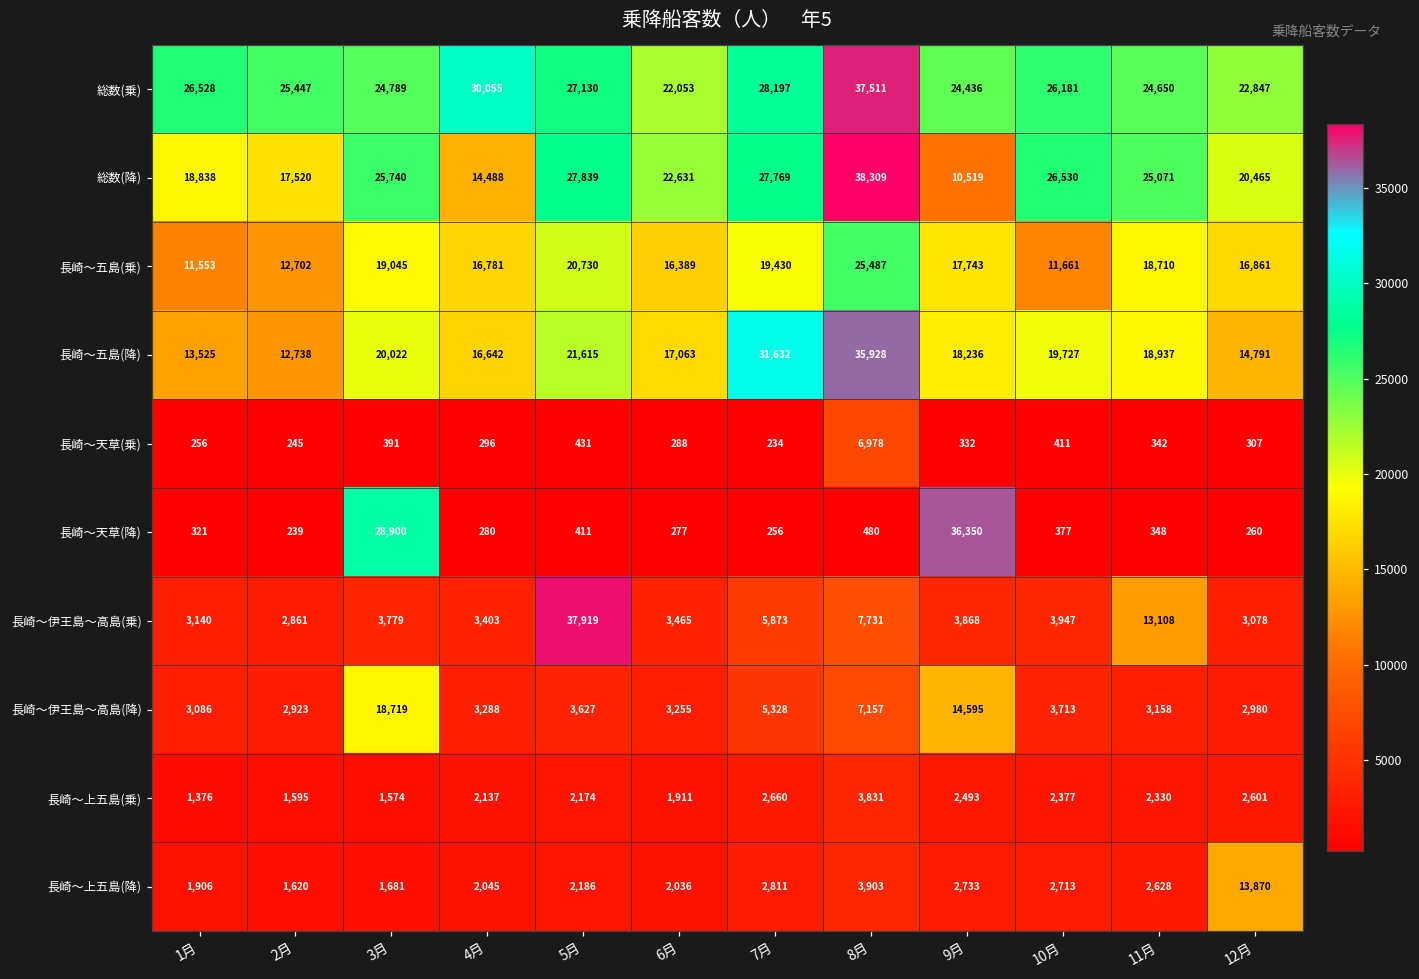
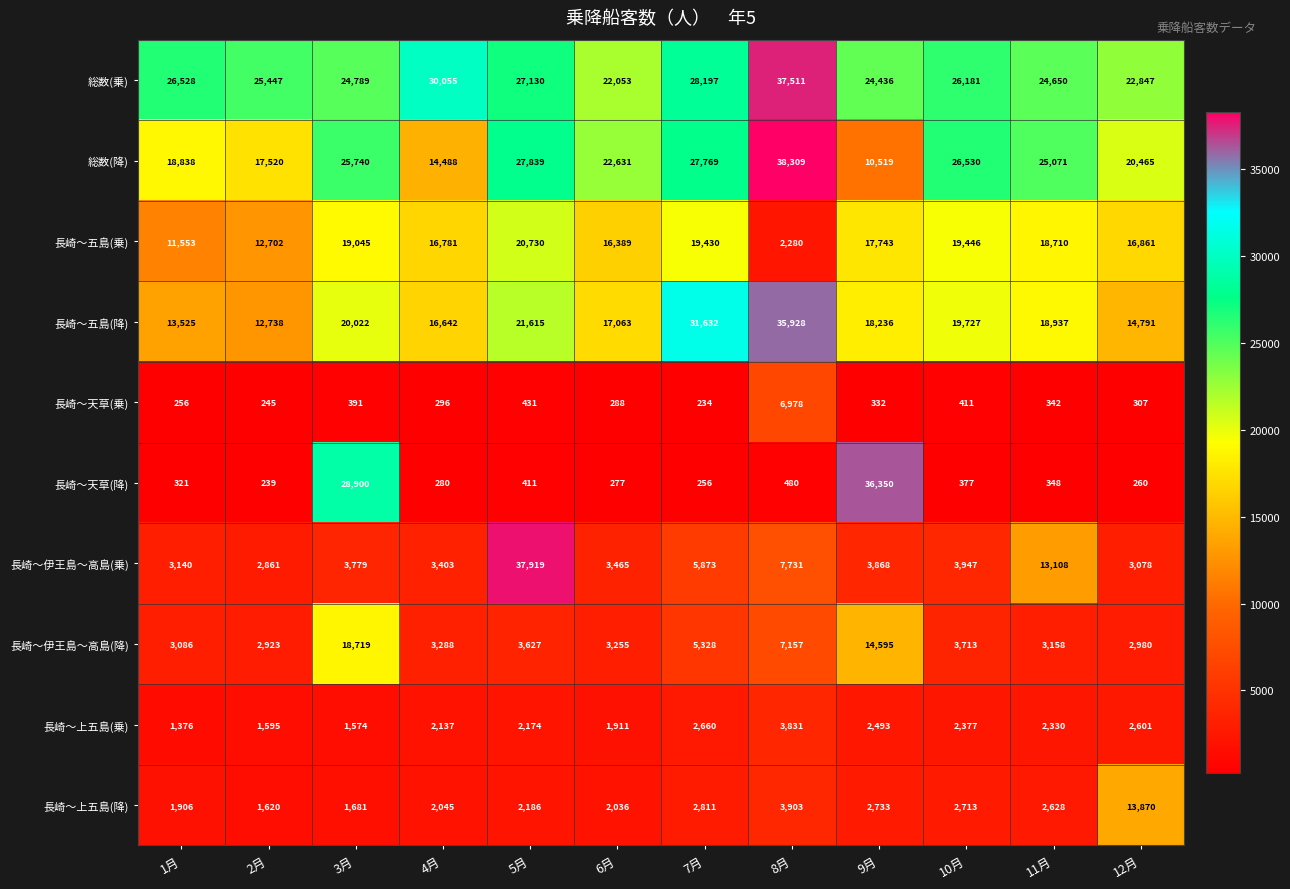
長崎～五島(乗), 8月: 25,487 -> 2,280
長崎～五島(乗), 10月: 11,661 -> 19,446
